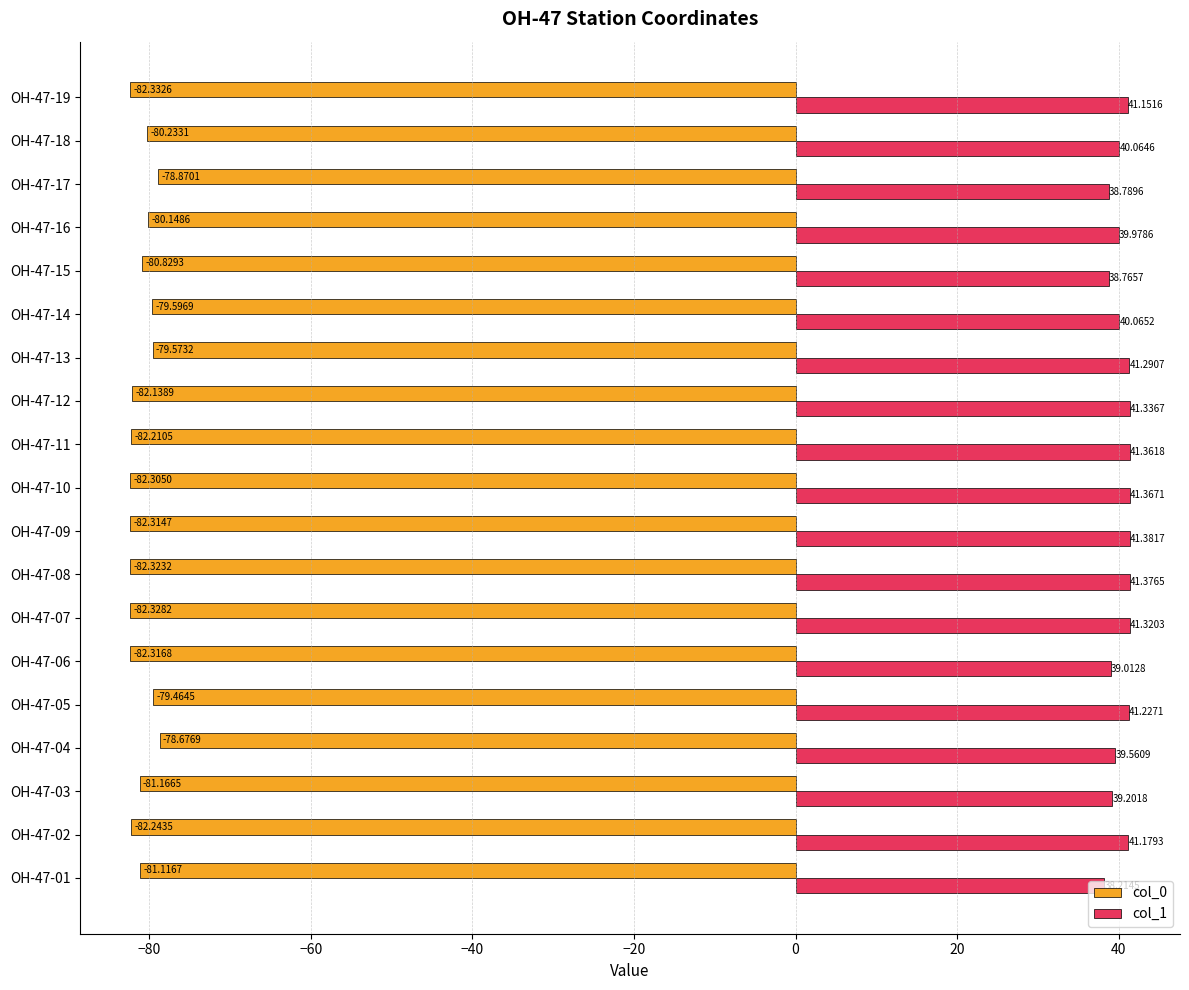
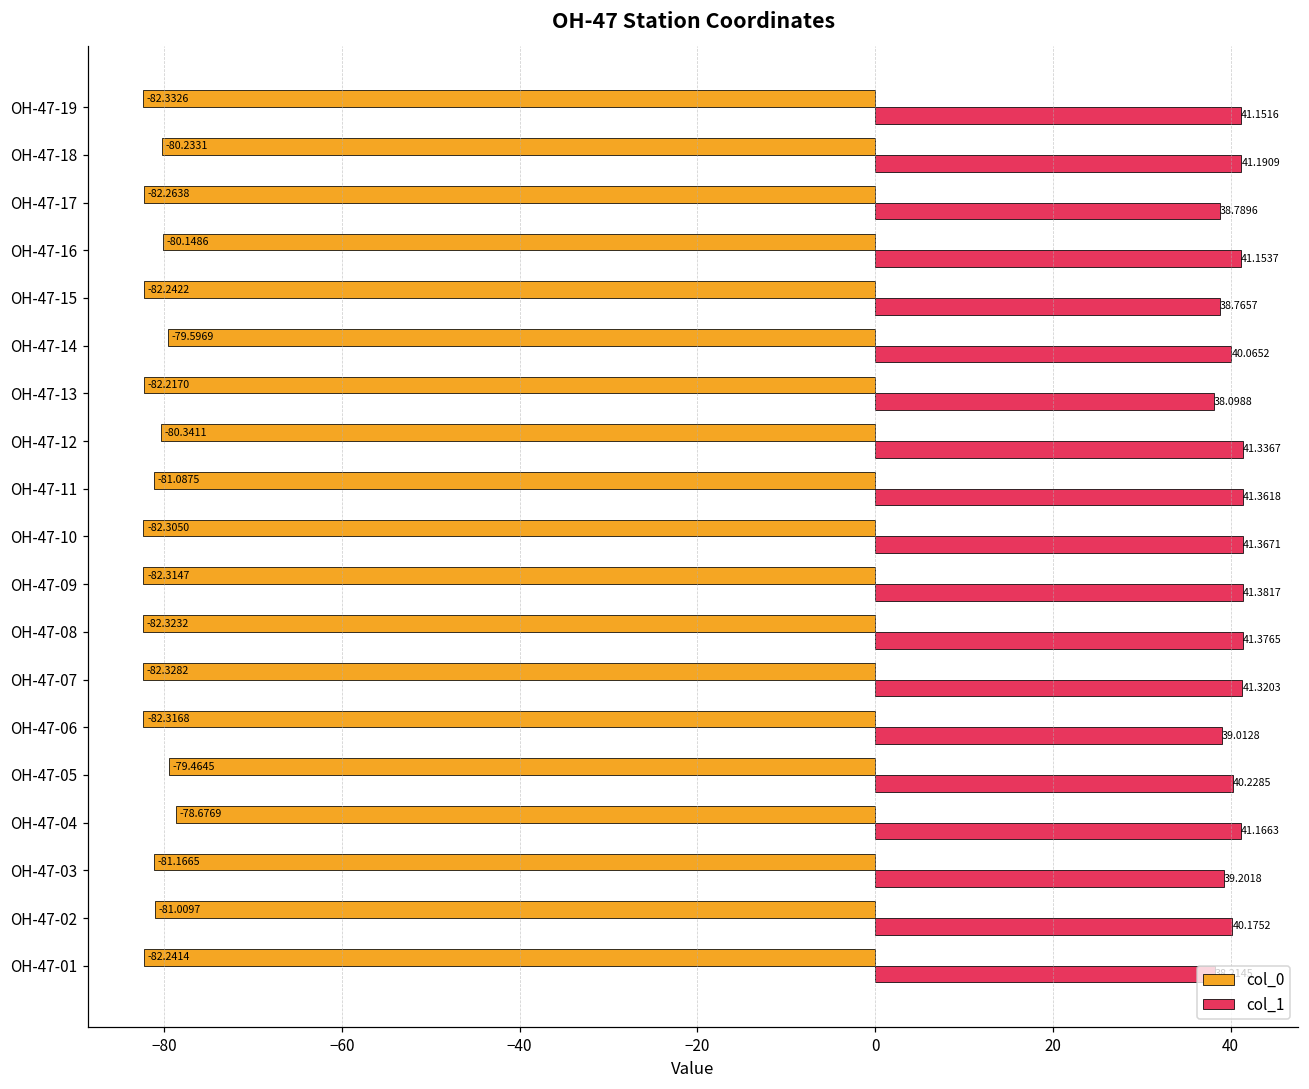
col_1, OH-47-18: 40.0646 -> 41.1909
col_0, OH-47-17: -78.8701 -> -82.2638
col_1, OH-47-16: 39.9786 -> 41.1537
col_0, OH-47-15: -80.8293 -> -82.2422
col_0, OH-47-13: -79.5732 -> -82.2170
col_1, OH-47-13: 41.2907 -> 38.0988
col_0, OH-47-12: -82.1389 -> -80.3411
col_0, OH-47-11: -82.2105 -> -81.0875
col_1, OH-47-05: 41.2271 -> 40.2285
col_1, OH-47-04: 39.5609 -> 41.1663
col_0, OH-47-02: -82.2435 -> -81.0097
col_1, OH-47-02: 41.1793 -> 40.1752
col_0, OH-47-01: -81.1167 -> -82.2414
